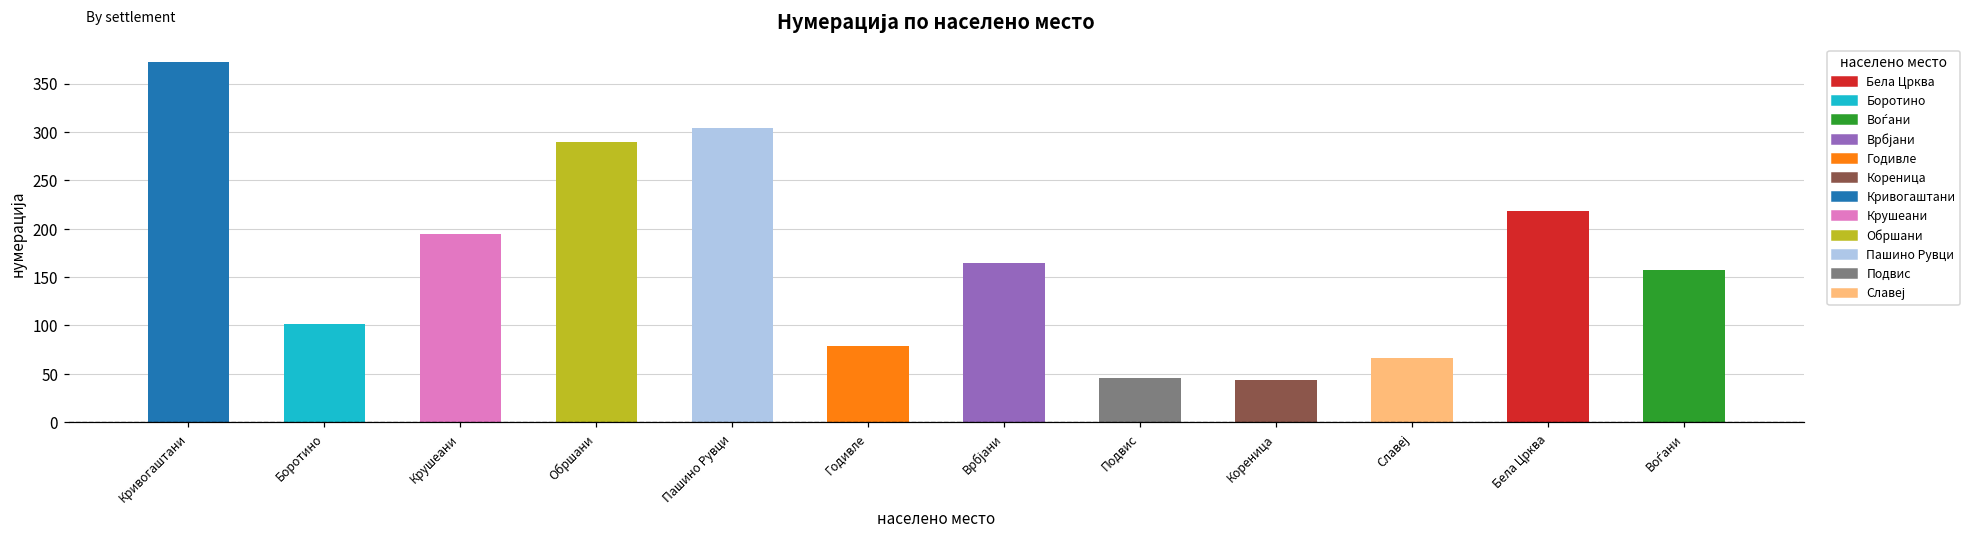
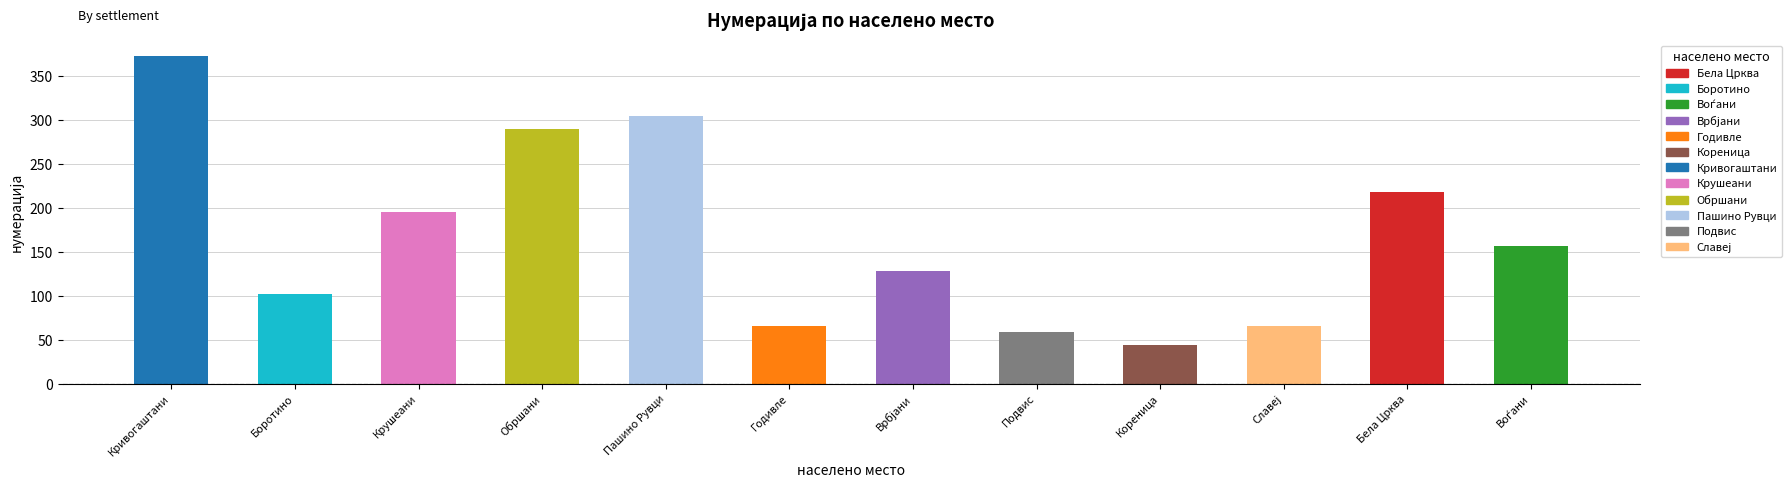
Годивле, Годивле: 80 -> 70
Врбјани, Врбјани: 170 -> 130
Подвис, Подвис: 50 -> 60
